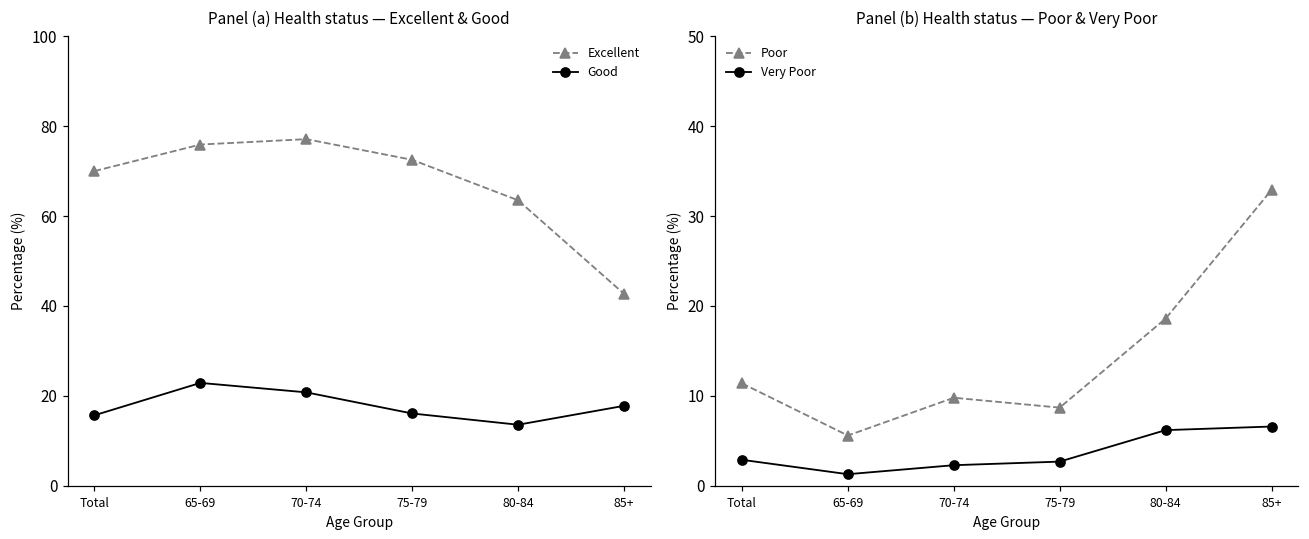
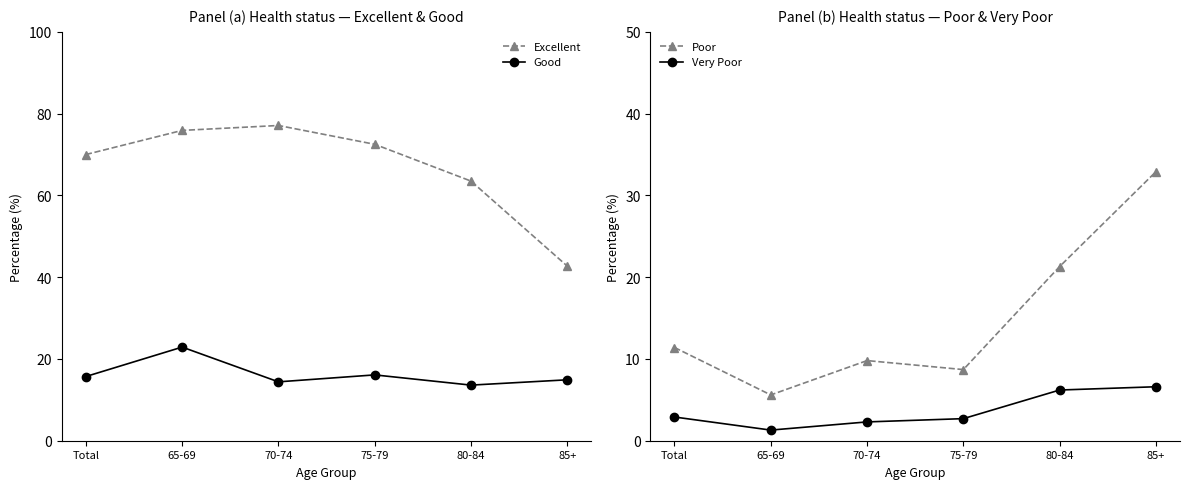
Panel (a) Health status — Excellent & Good, Good, 70-74: 21 -> 14
Panel (a) Health status — Excellent & Good, Good, 85+: 18 -> 15
Panel (b) Health status — Poor & Very Poor, Poor, 80-84: 19 -> 21
